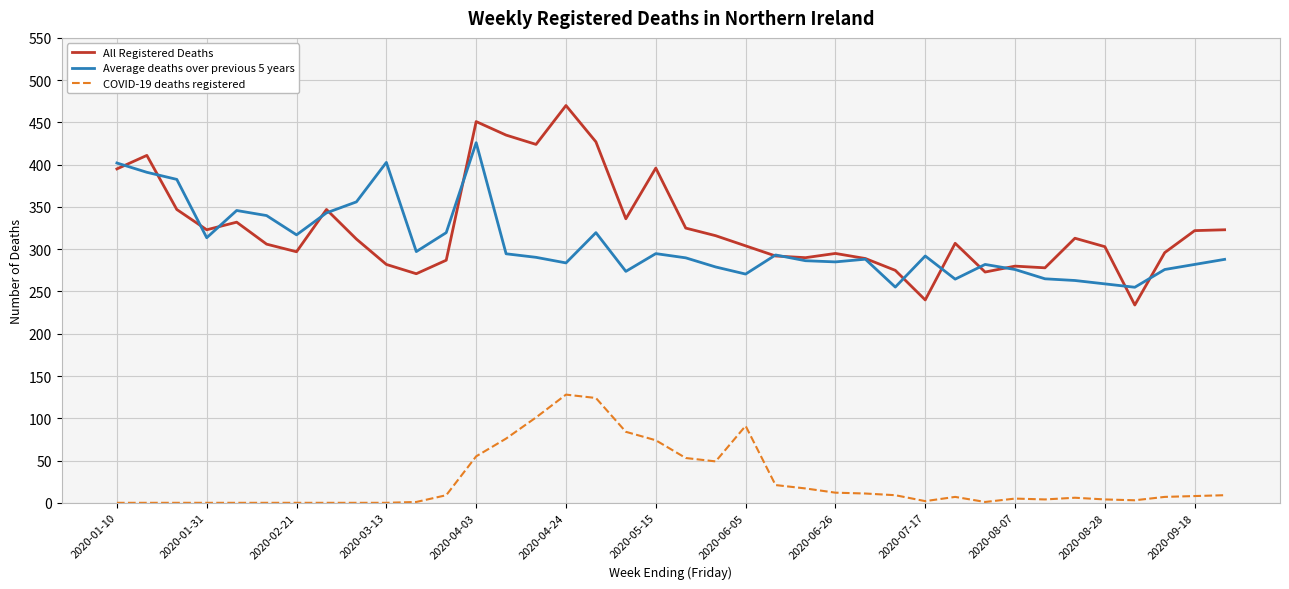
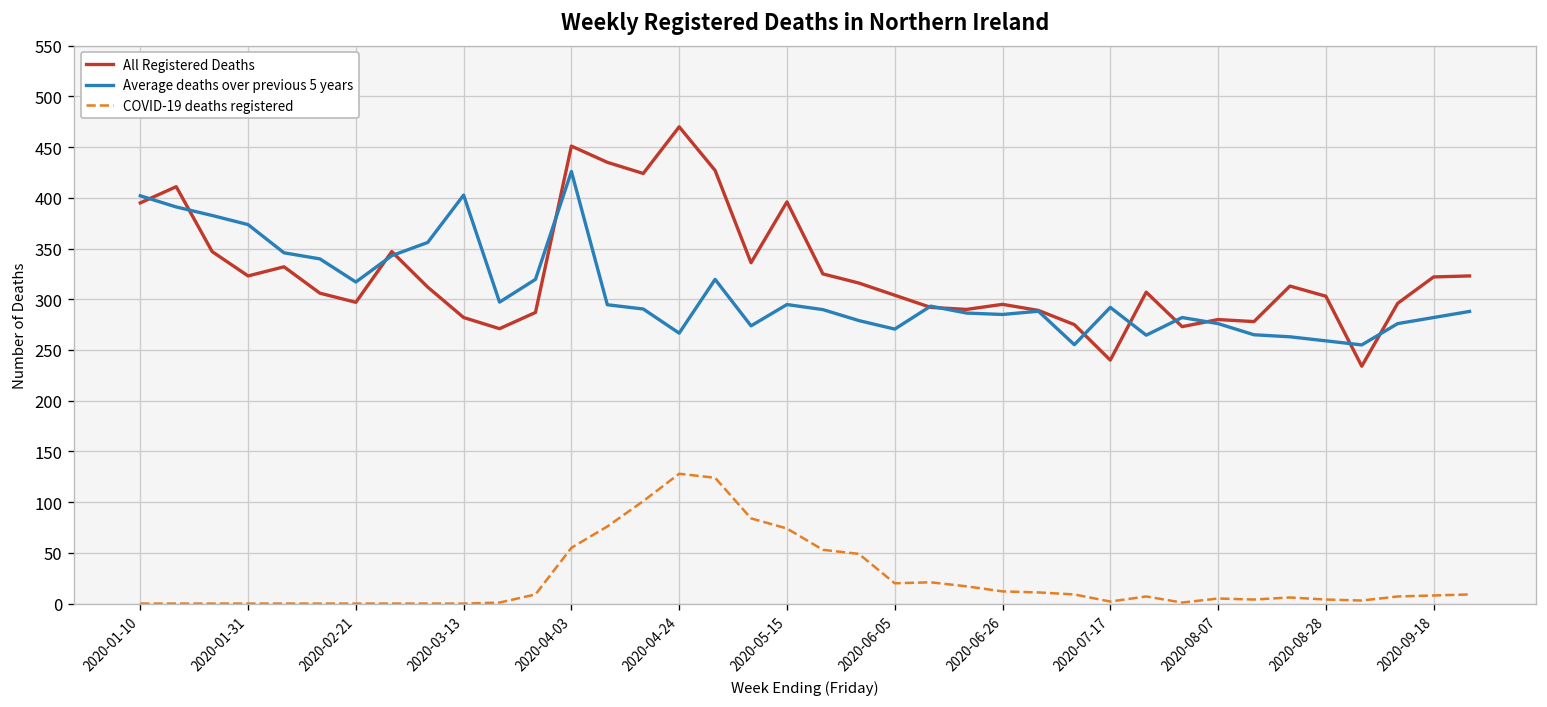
Average deaths over previous 5 years, 2020-01-31: 310 -> 370
Average deaths over previous 5 years, 2020-04-24: 280 -> 270
COVID-19 deaths registered, 2020-06-05: 90 -> 20
